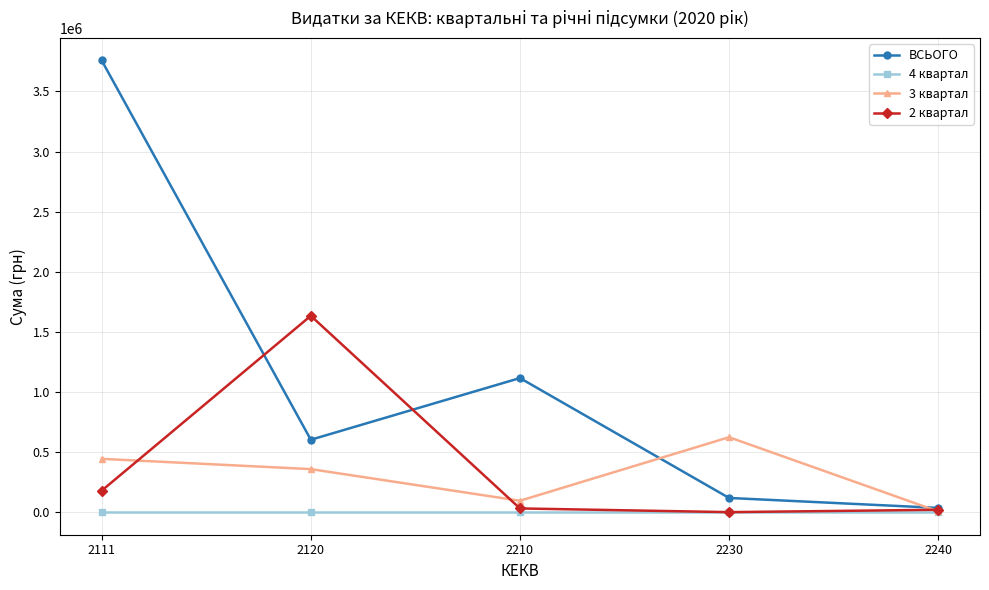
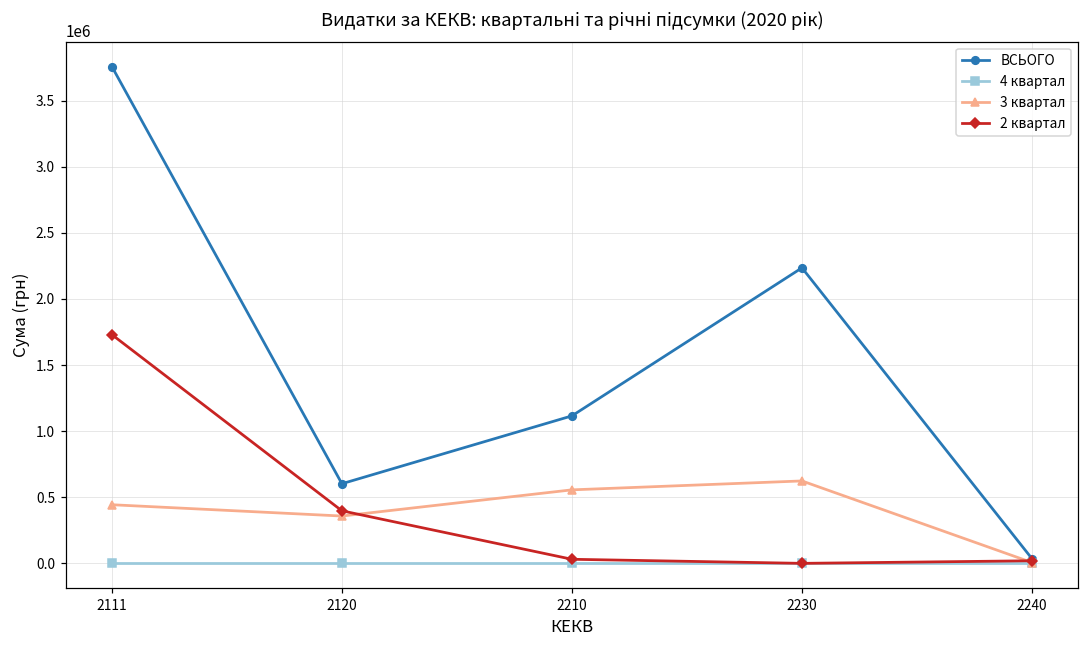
2 квартал, 2111: 180000 -> 1730000
2 квартал, 2120: 1630000 -> 400000
3 квартал, 2210: 90000 -> 560000
ВСЬОГО, 2230: 120000 -> 2230000
